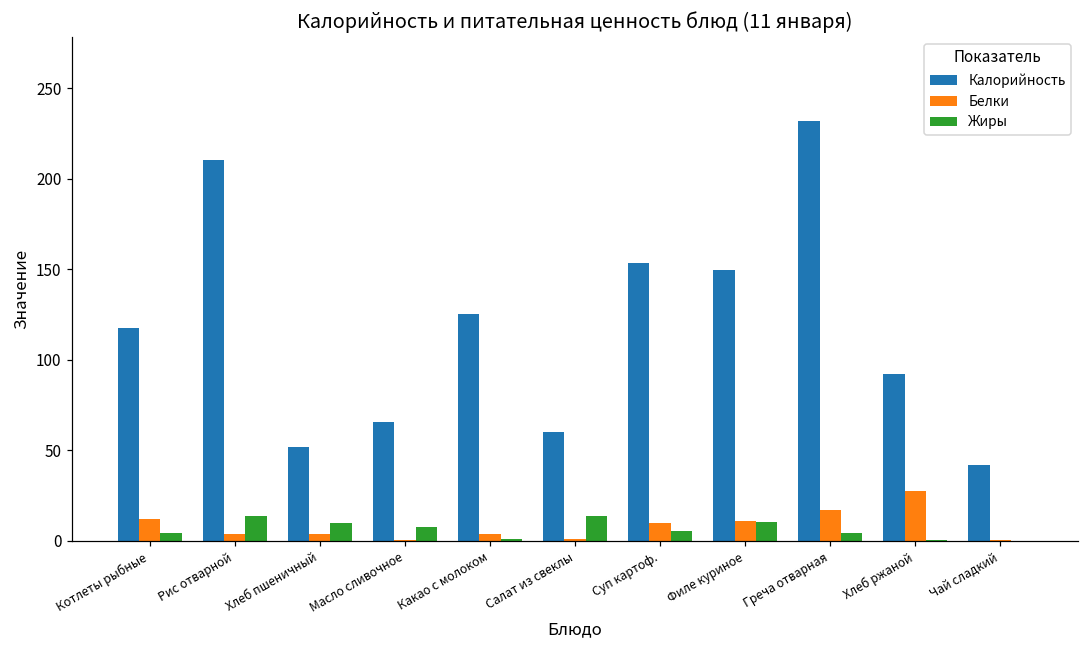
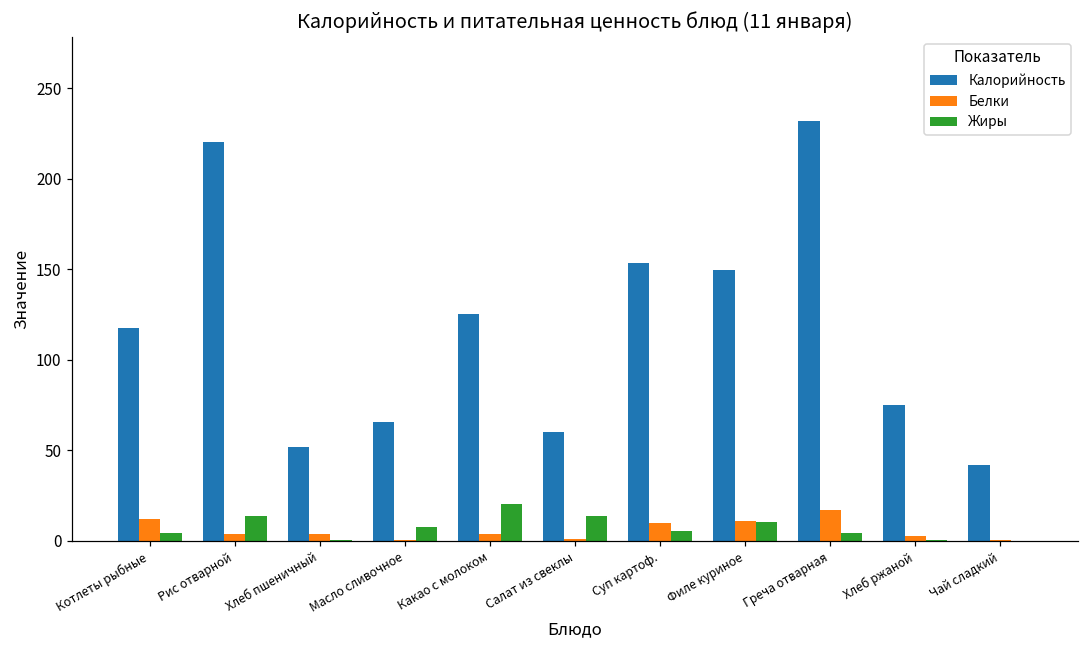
Калорийность, Рис отварной: 210 -> 220
Жиры, Хлеб пшеничный: 9 -> 0
Жиры, Какао с молоком: 1 -> 20
Калорийность, Хлеб ржаной: 92 -> 75
Белки, Хлеб ржаной: 28 -> 2
